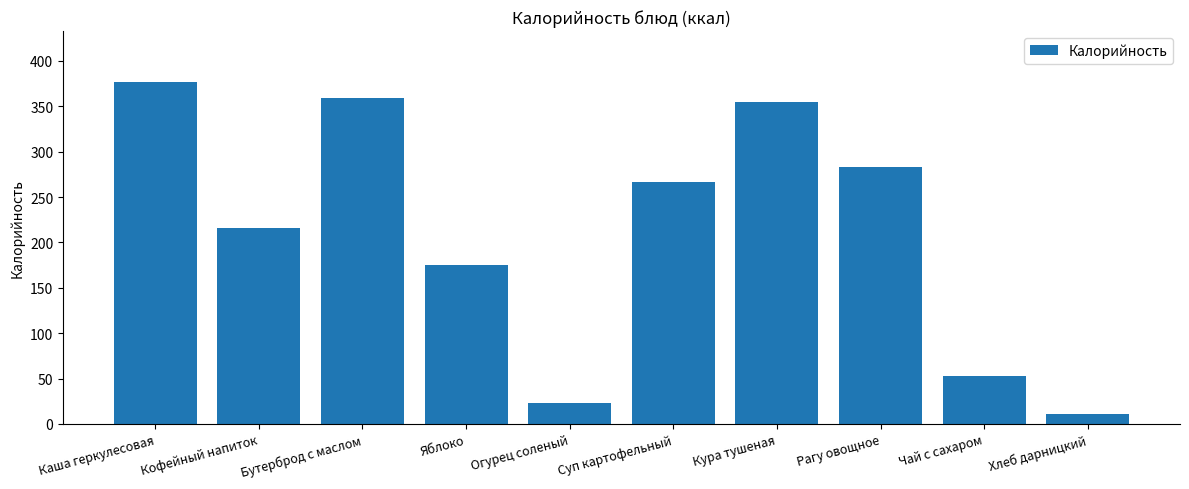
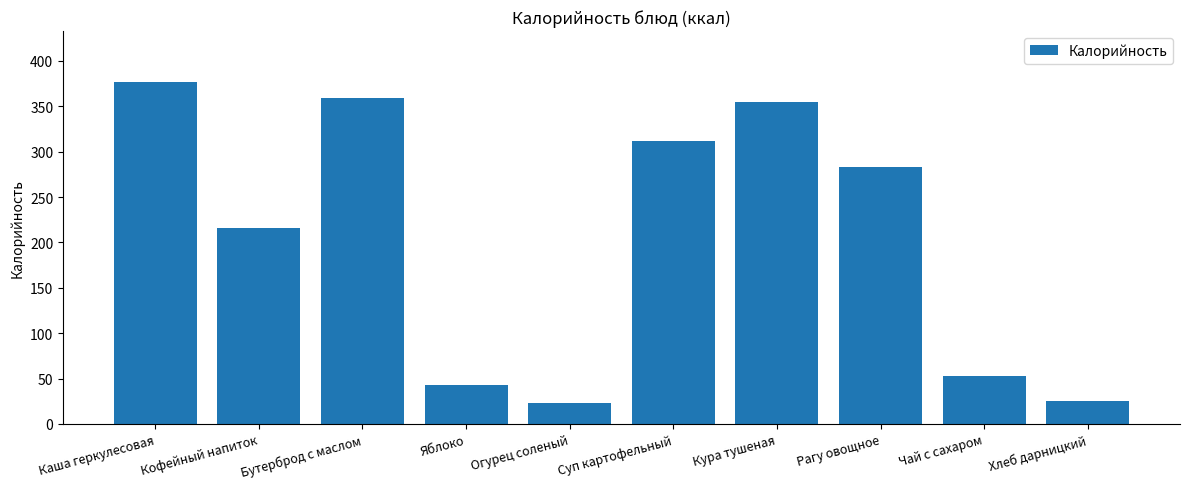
Яблоко: 170 -> 40
Суп картофельный: 270 -> 310
Хлеб дарницкий: 10 -> 30
